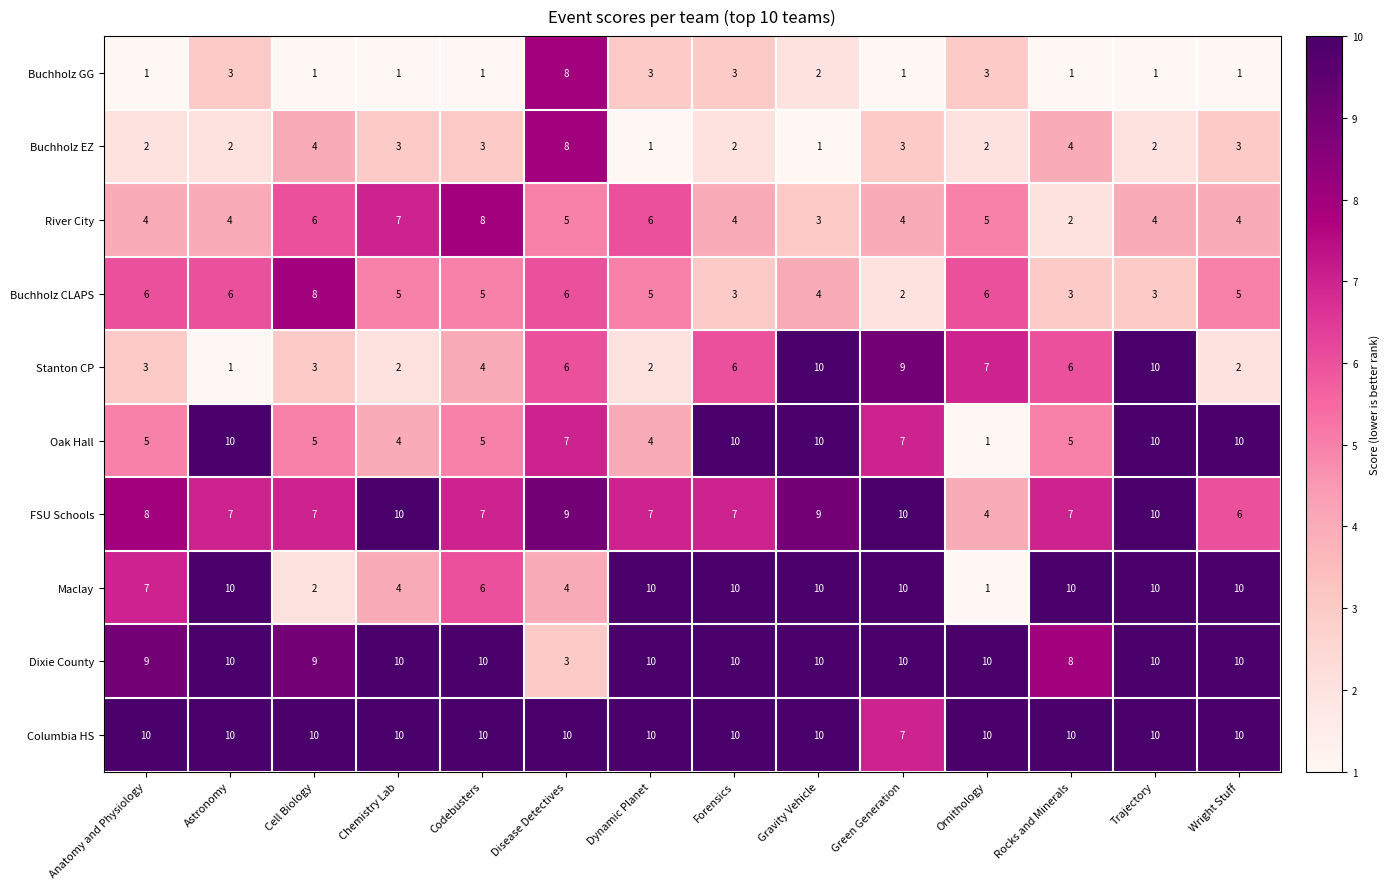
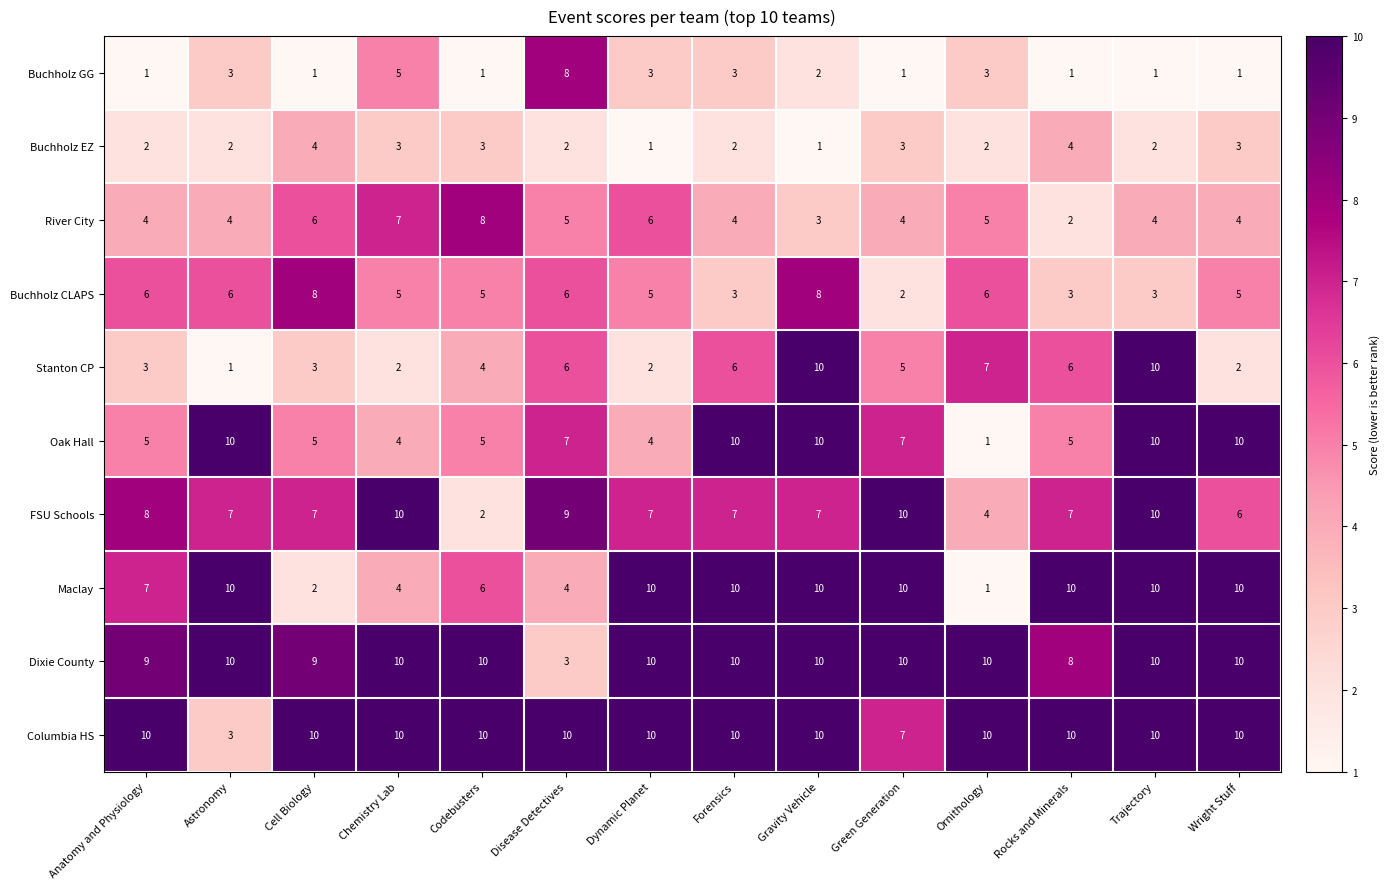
Buchholz GG, Chemistry Lab: 1 -> 5
Buchholz EZ, Disease Detectives: 8 -> 2
Buchholz CLAPS, Gravity Vehicle: 4 -> 8
Stanton CP, Green Generation: 9 -> 5
FSU Schools, Codebusters: 7 -> 2
FSU Schools, Gravity Vehicle: 9 -> 7
Columbia HS, Astronomy: 10 -> 3
